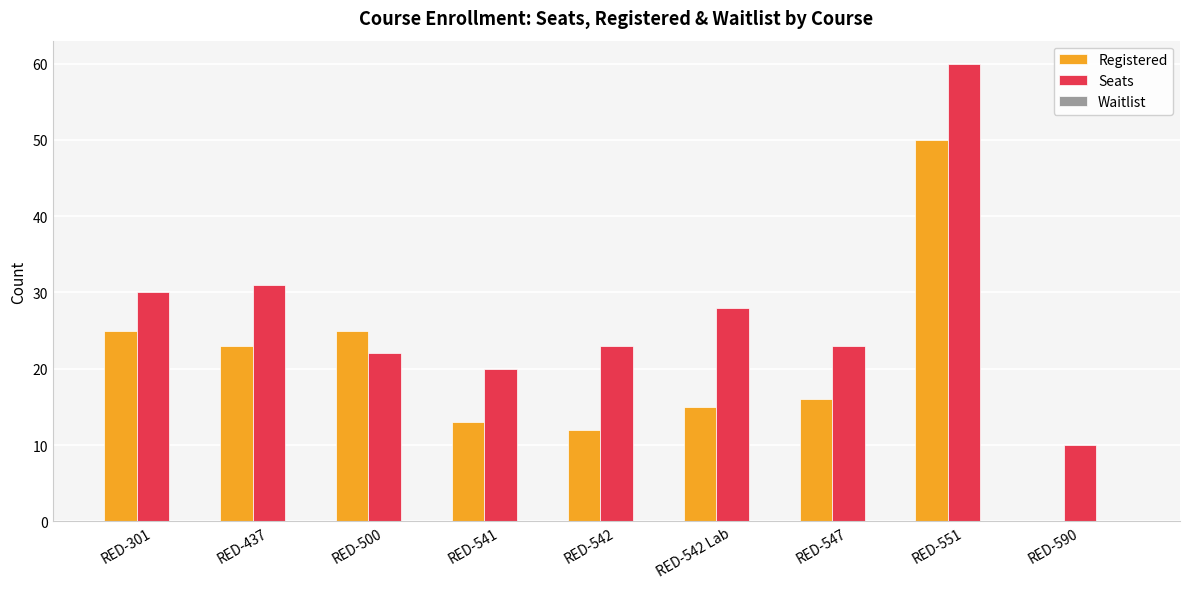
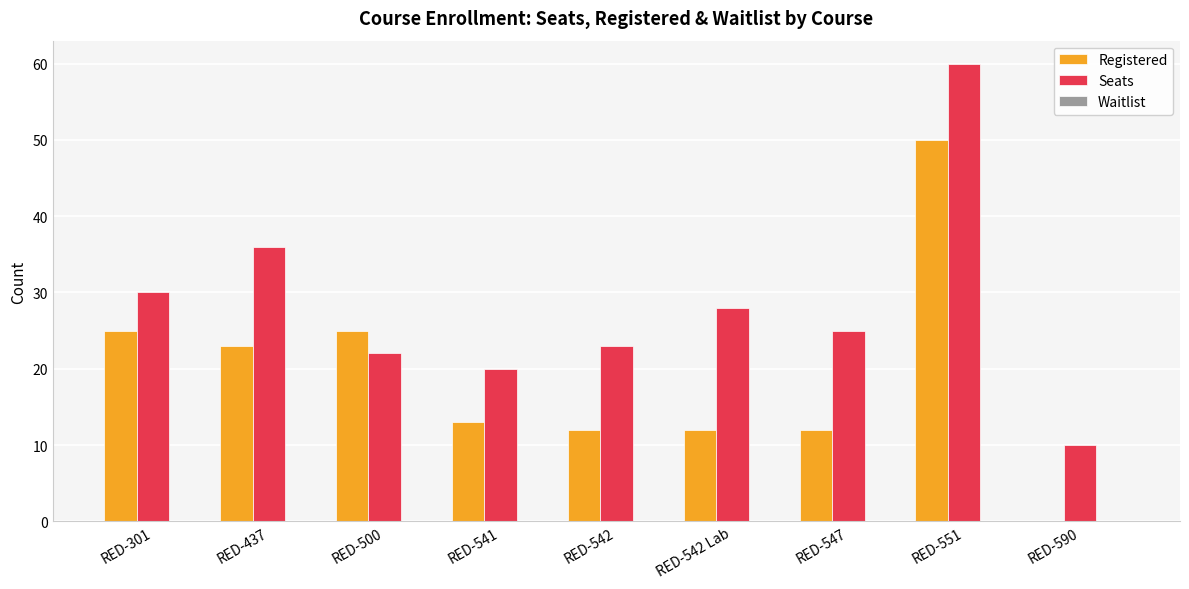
Seats, RED-437: 31 -> 36
Registered, RED-542 Lab: 15 -> 12
Registered, RED-547: 16 -> 12
Seats, RED-547: 23 -> 25
